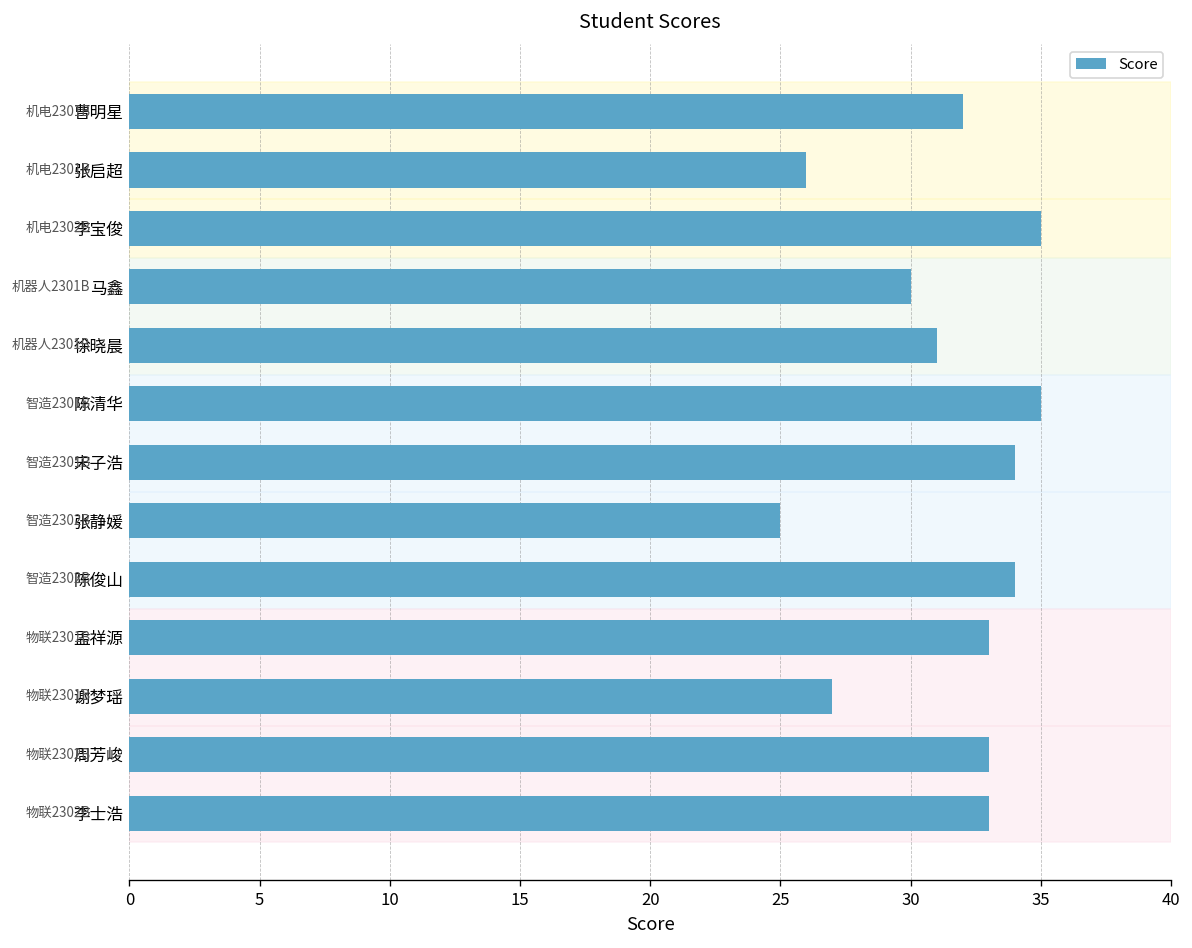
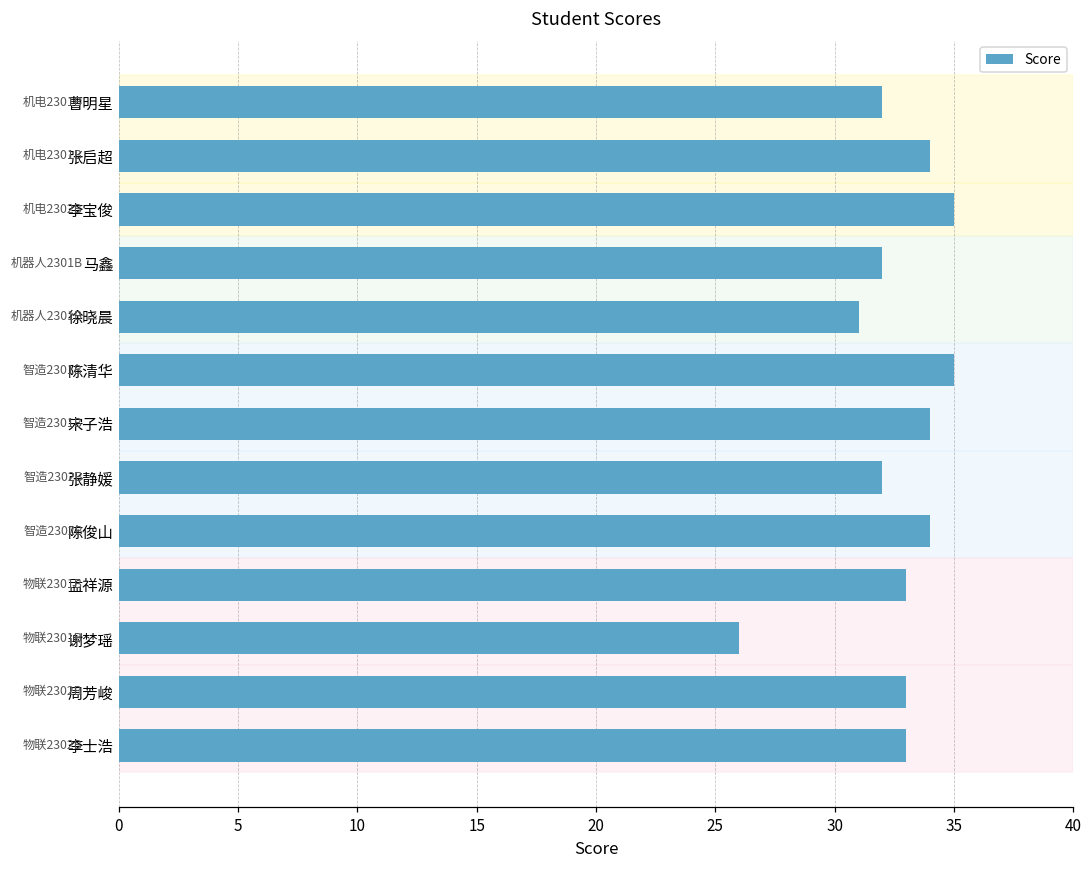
张启超: 26 -> 34
马鑫: 30 -> 32
张静媛: 25 -> 32
谢梦瑶: 27 -> 26
